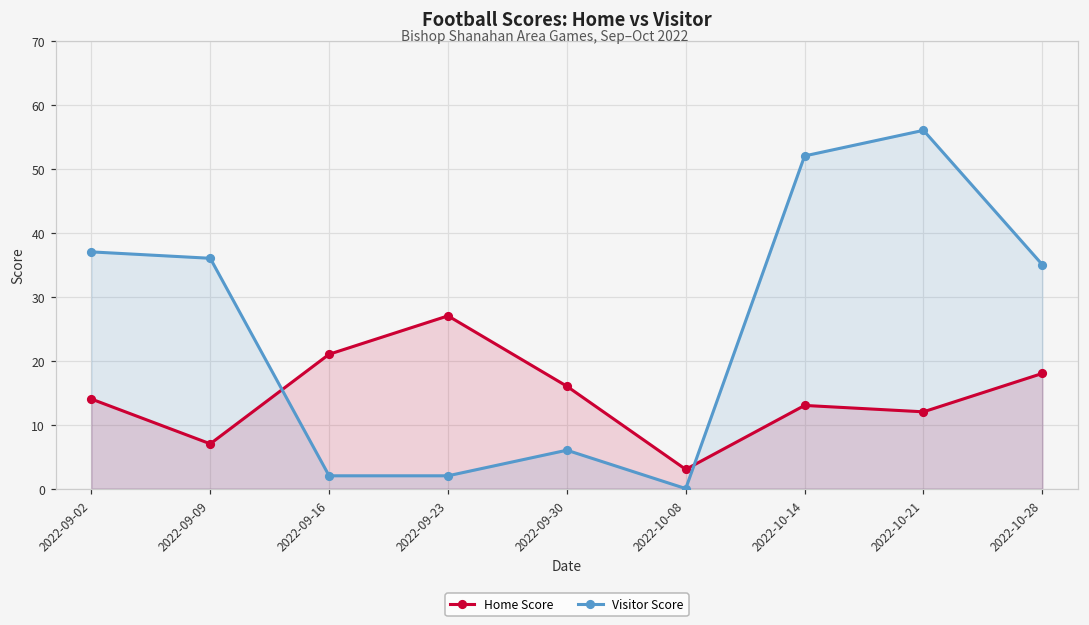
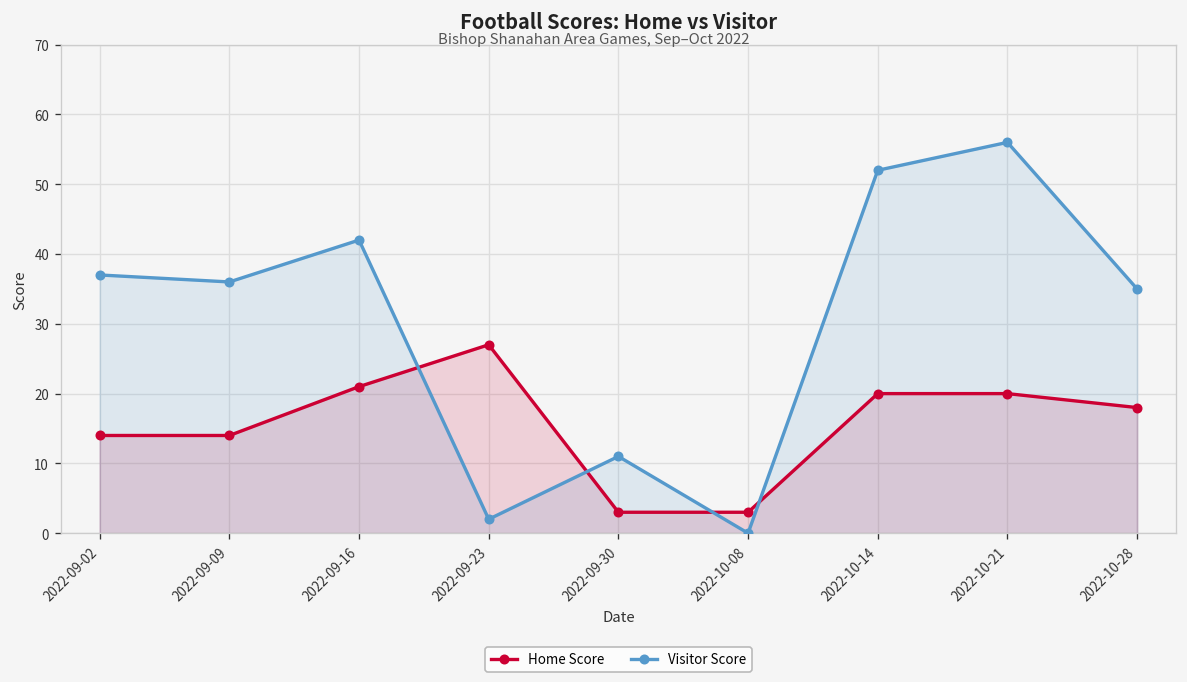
Home Score, 2022-09-09: 7 -> 14
Visitor Score, 2022-09-16: 2 -> 42
Home Score, 2022-09-30: 16 -> 3
Visitor Score, 2022-09-30: 6 -> 11
Home Score, 2022-10-14: 13 -> 20
Home Score, 2022-10-21: 12 -> 20
